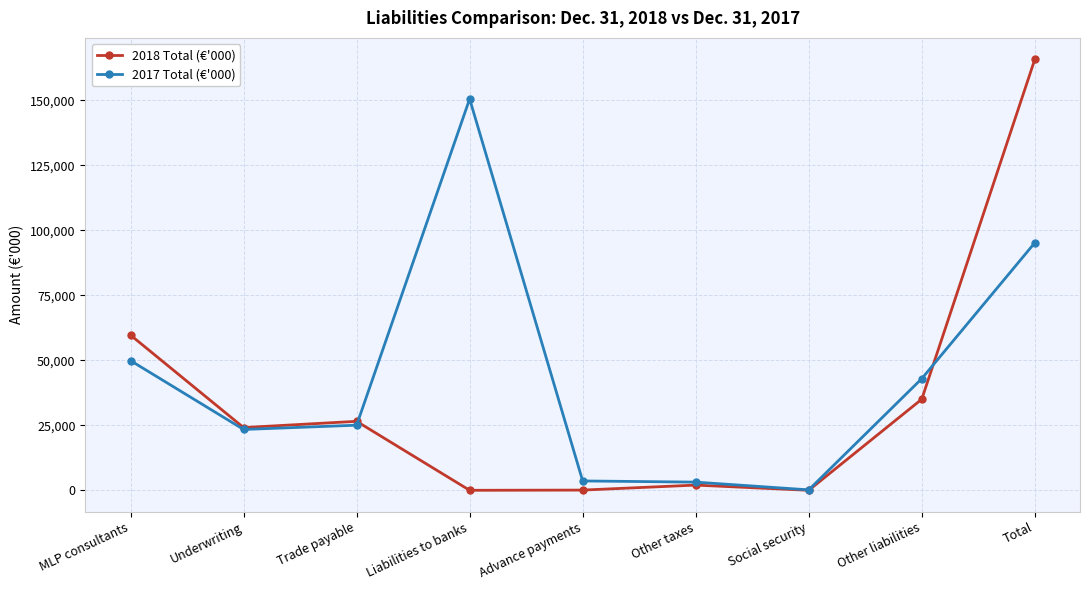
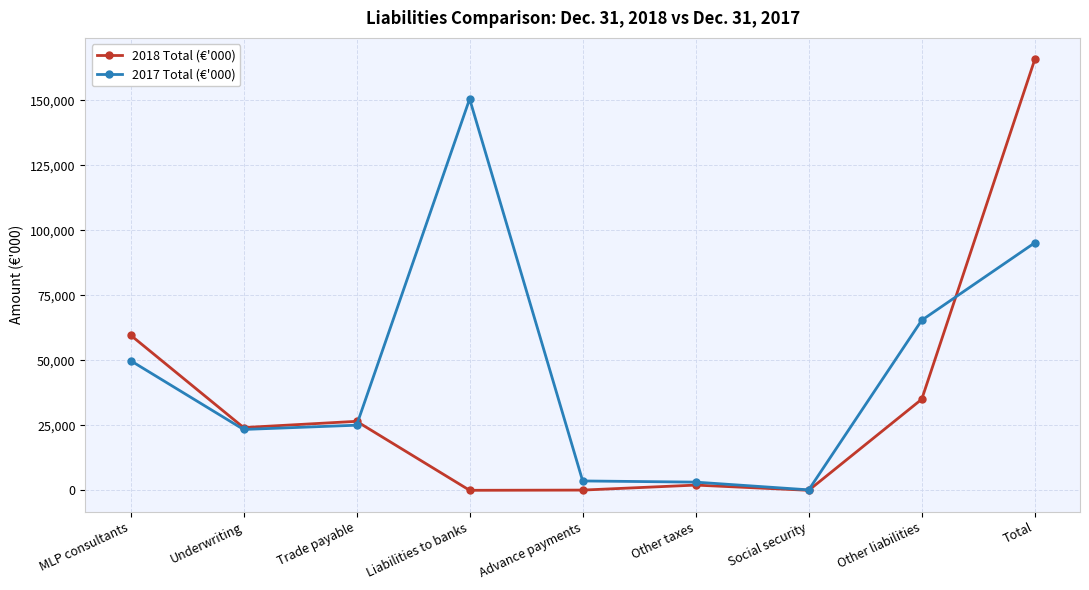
2017 Total (€'000), Other liabilities: 43,000 -> 65,000
